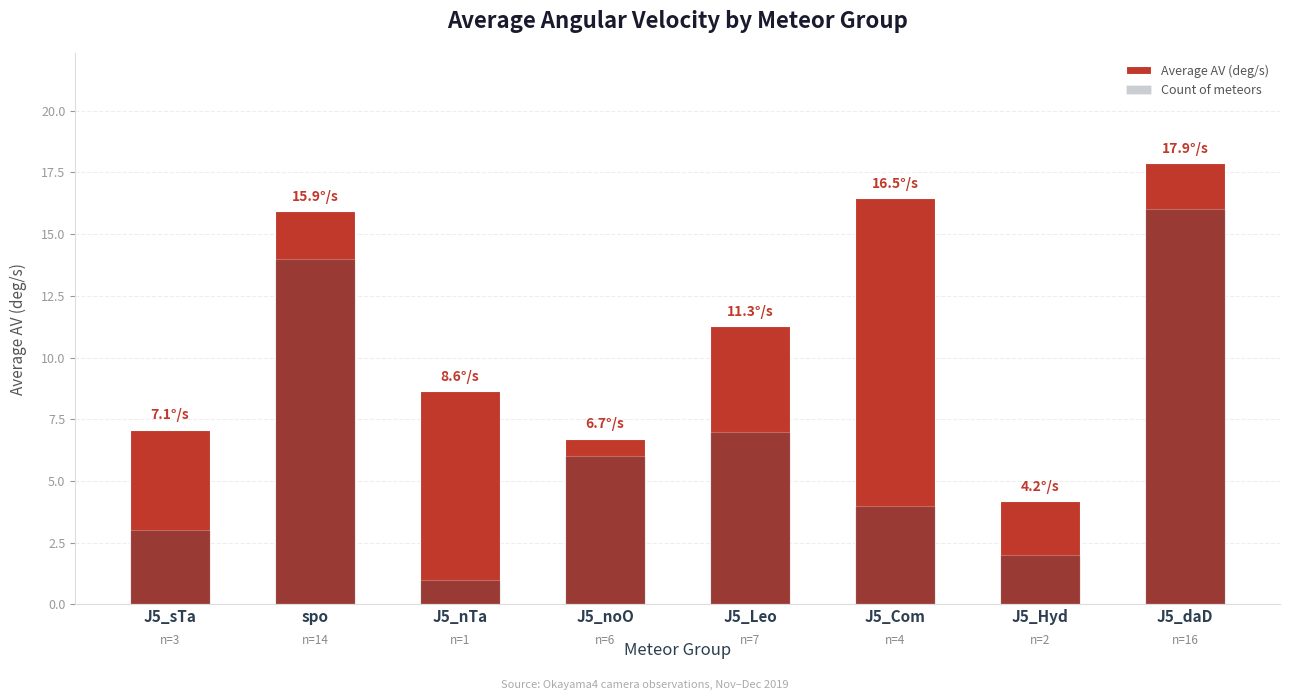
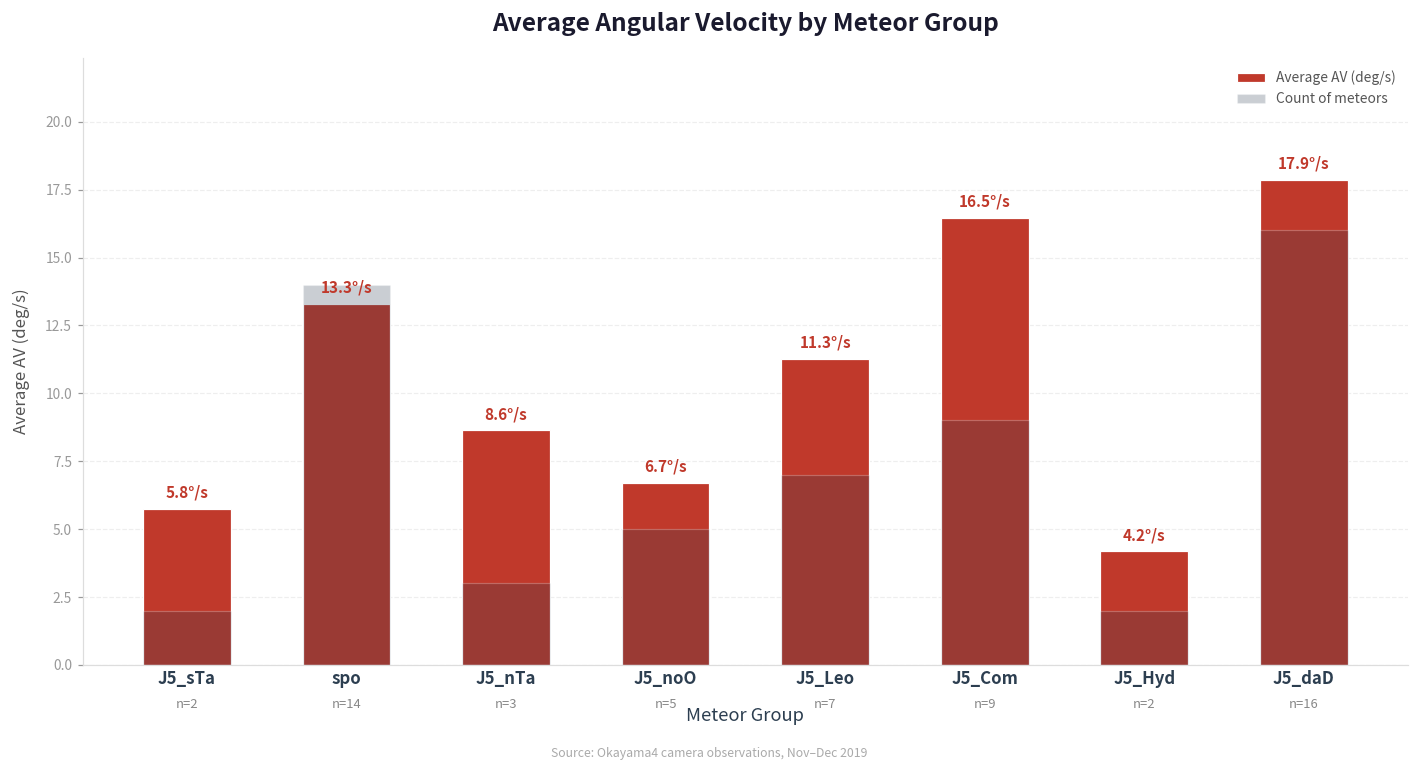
Average AV (deg/s), J5_sTa: 7.1°/s -> 5.8°/s
Count of meteors, J5_sTa: 3 -> 2
Average AV (deg/s), spo: 15.9°/s -> 13.3°/s
Count of meteors, J5_nTa: 1 -> 3
Count of meteors, J5_noO: 6 -> 5
Count of meteors, J5_Com: 4 -> 9
